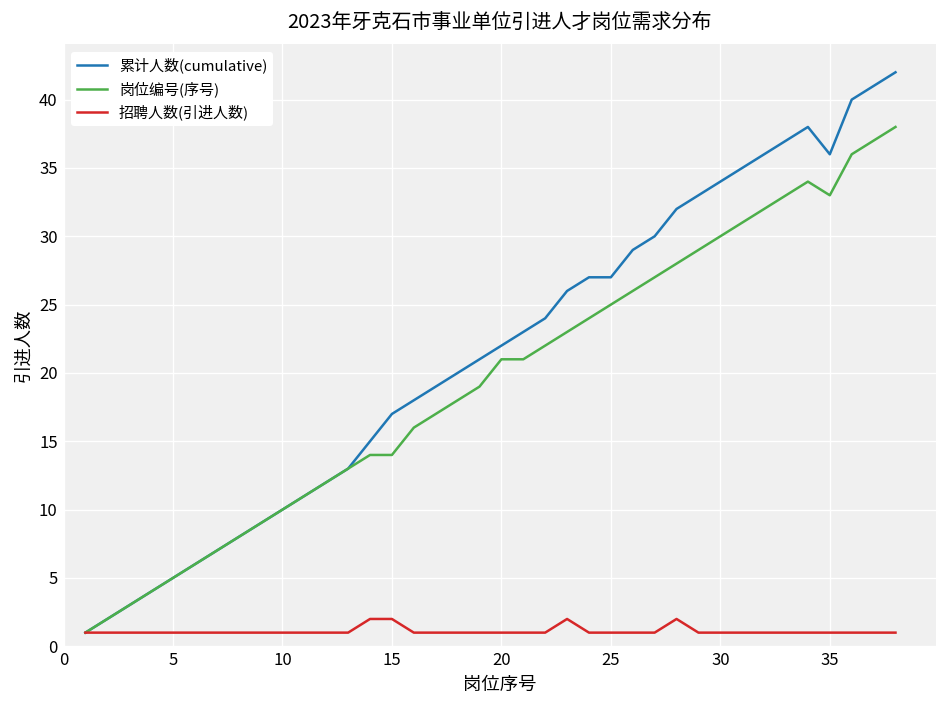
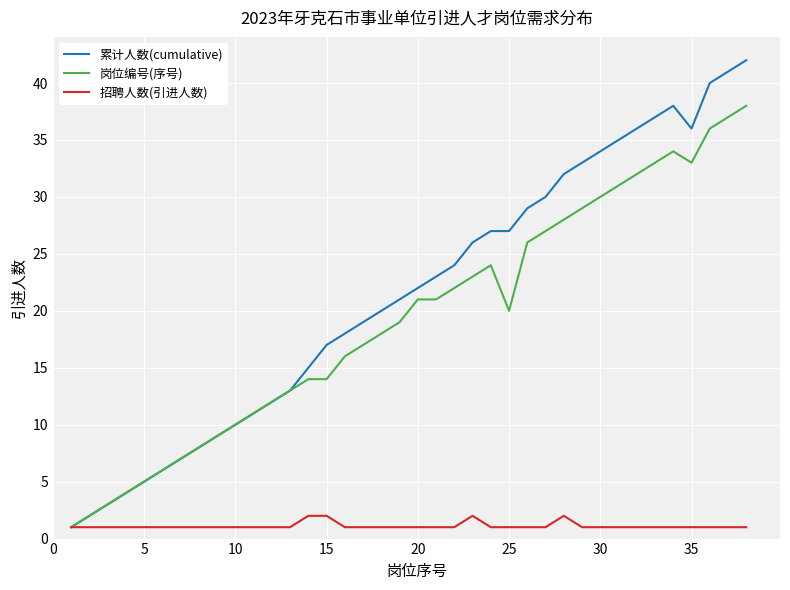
岗位编号(序号), 25: 25 -> 20
